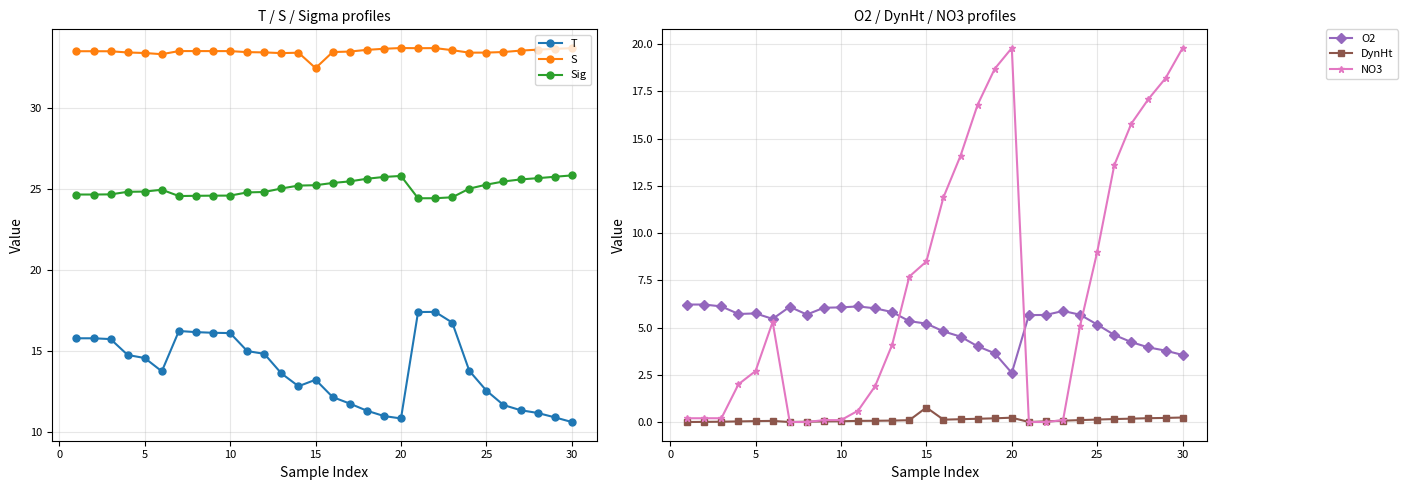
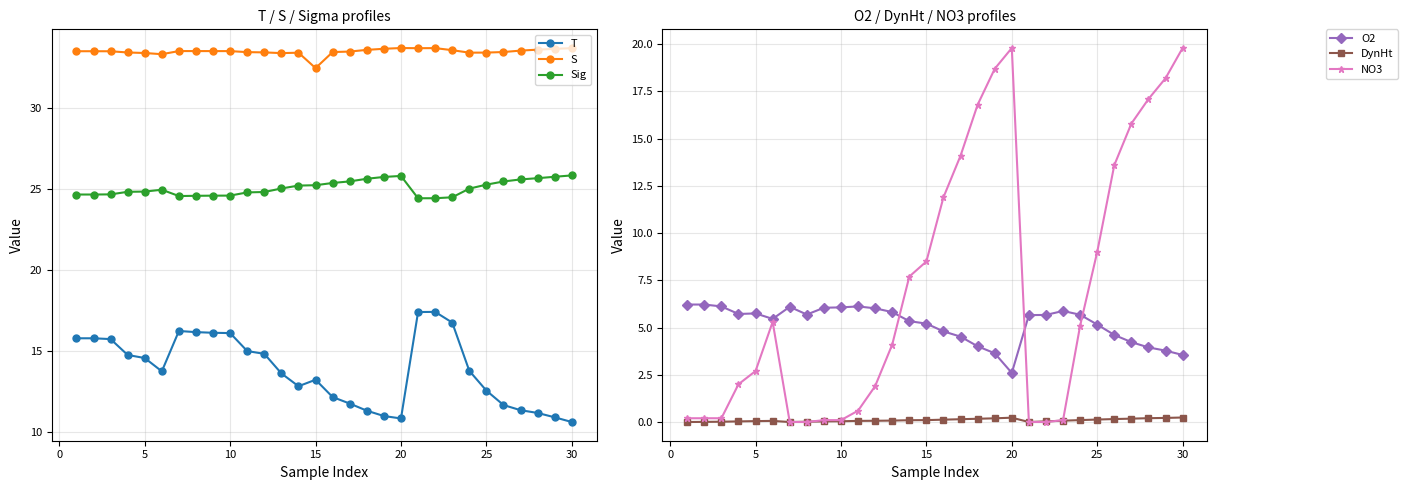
O2 / DynHt / NO3 profiles, DynHt, 15: 0.8 -> 0.1
